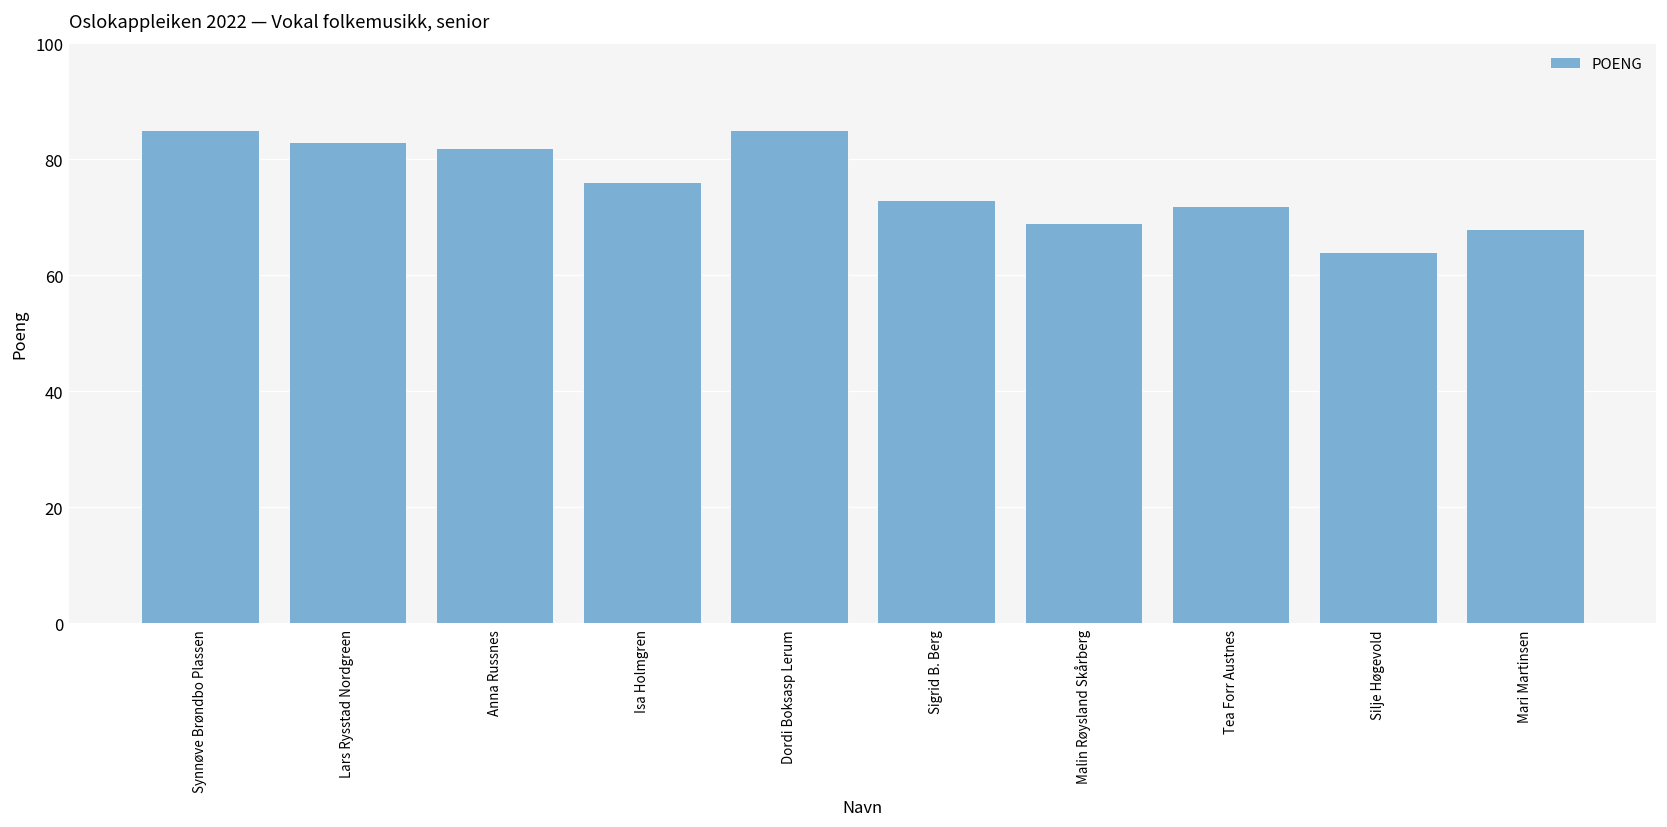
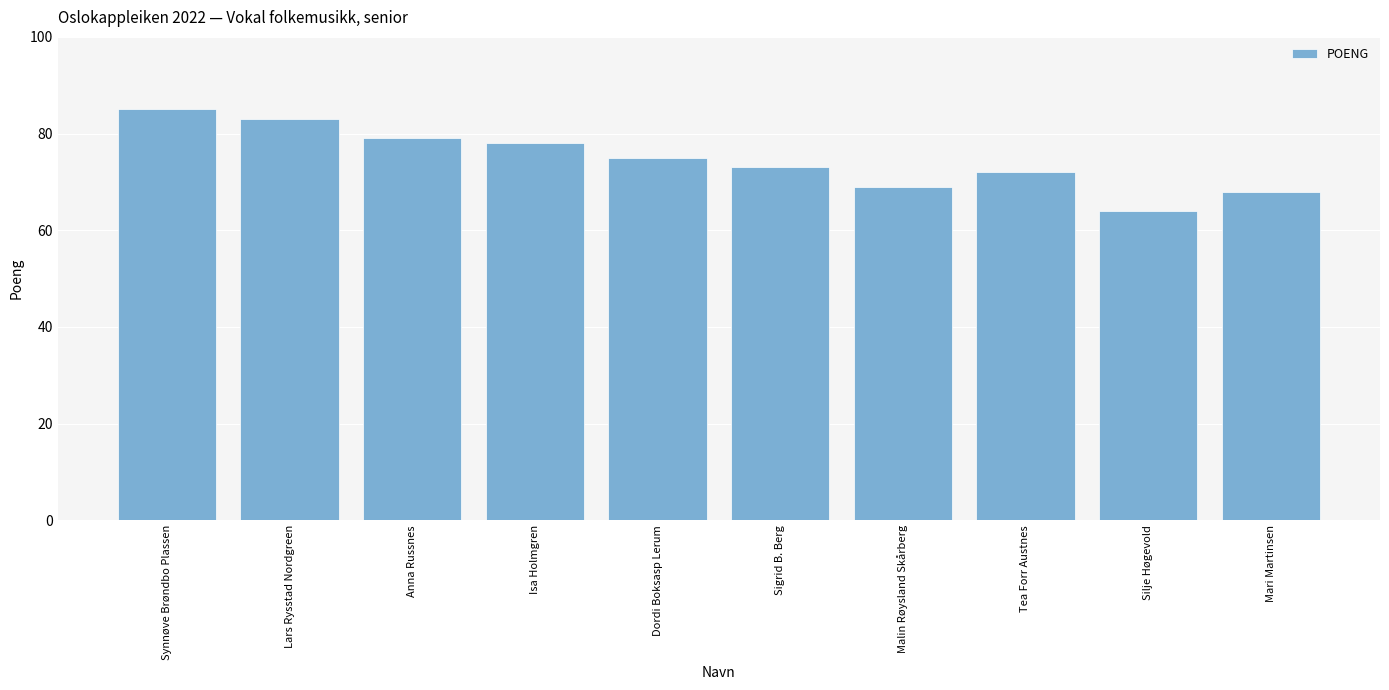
Anna Russnes: 82 -> 79
Isa Holmgren: 76 -> 78
Dordi Boksasp Lerum: 85 -> 75
